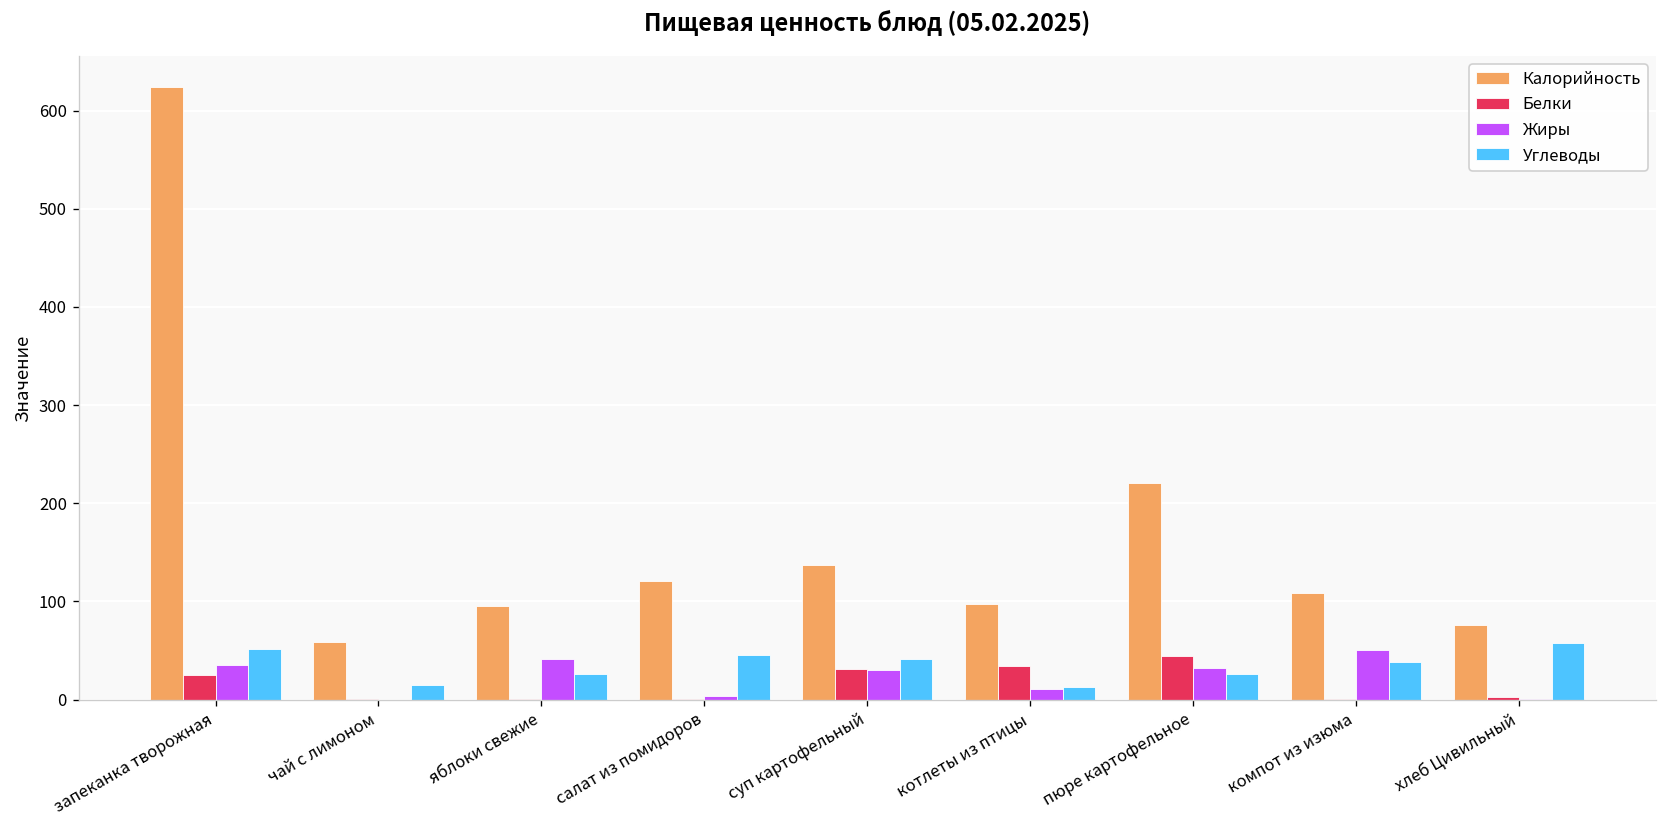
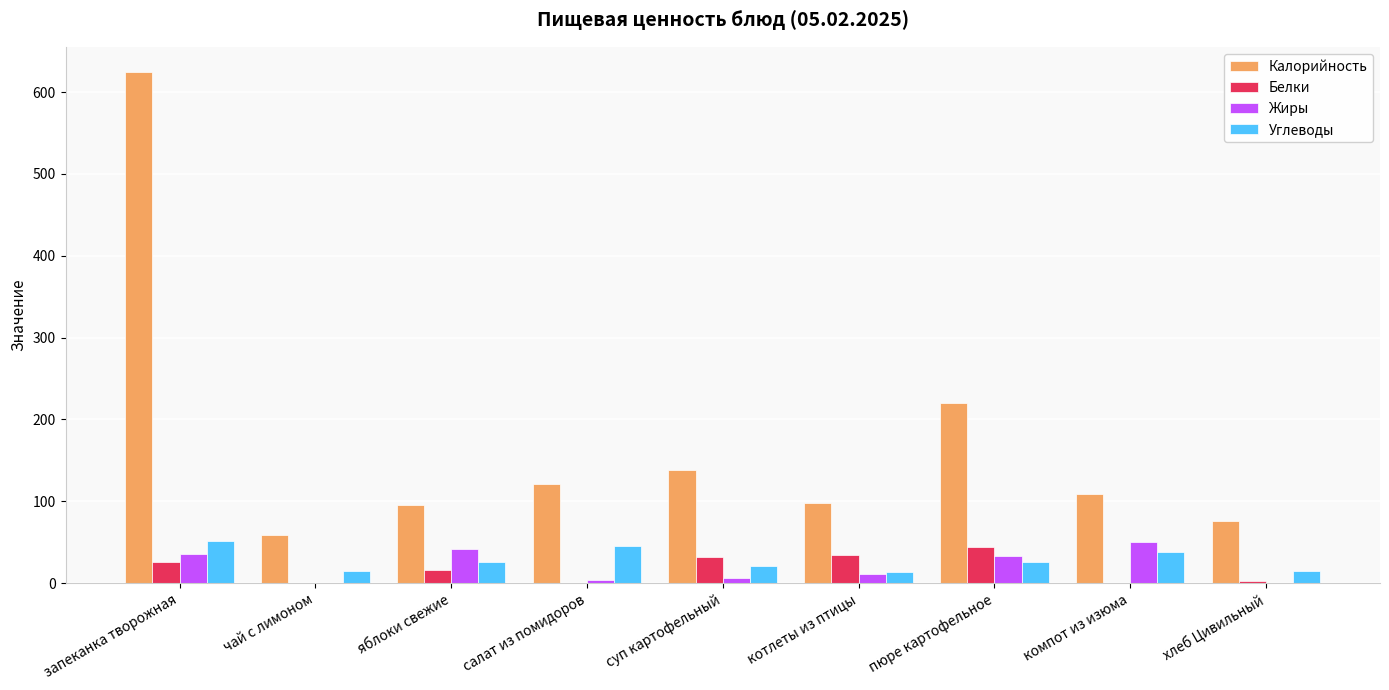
Белки, яблоки свежие: 0 -> 20
Жиры, суп картофельный: 30 -> 10
Углеводы, суп картофельный: 40 -> 20
Углеводы, хлеб Цивильный: 60 -> 10
